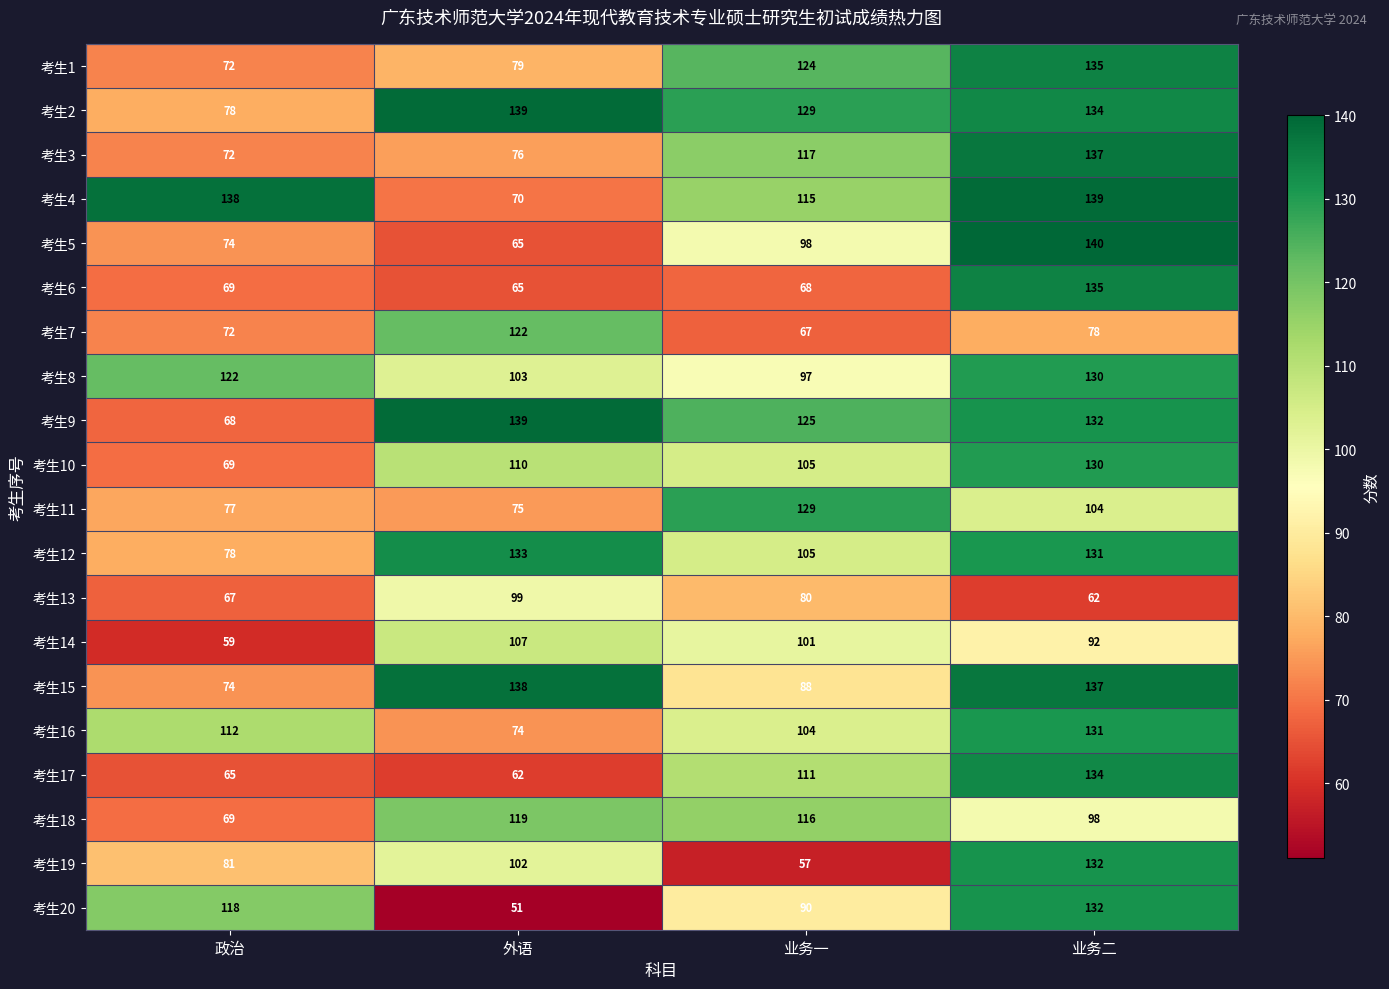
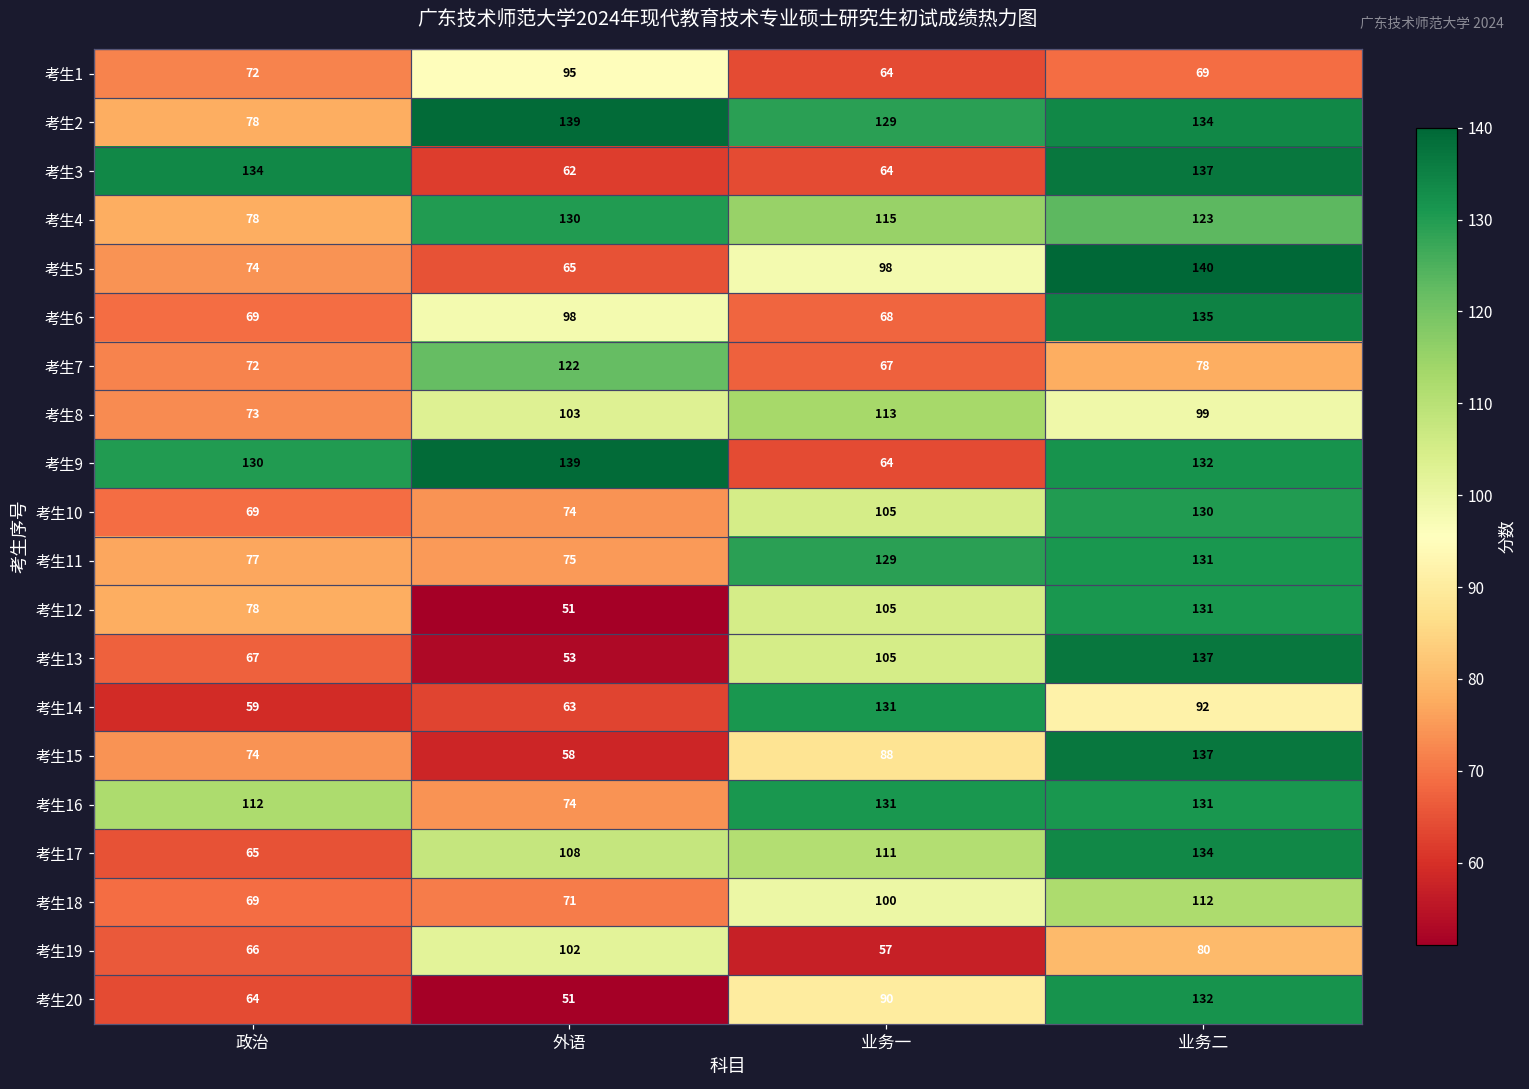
考生1, 外语: 79 -> 95
考生1, 业务一: 124 -> 64
考生1, 业务二: 135 -> 69
考生3, 政治: 72 -> 134
考生3, 外语: 76 -> 62
考生3, 业务一: 117 -> 64
考生4, 政治: 138 -> 78
考生4, 外语: 70 -> 130
考生4, 业务二: 139 -> 123
考生6, 外语: 65 -> 98
考生8, 政治: 122 -> 73
考生8, 业务一: 97 -> 113
考生8, 业务二: 130 -> 99
考生9, 政治: 68 -> 130
考生9, 业务一: 125 -> 64
考生10, 外语: 110 -> 74
考生11, 业务二: 104 -> 131
考生12, 外语: 133 -> 51
考生13, 外语: 99 -> 53
考生13, 业务一: 80 -> 105
考生13, 业务二: 62 -> 137
考生14, 外语: 107 -> 63
考生14, 业务一: 101 -> 131
考生15, 外语: 138 -> 58
考生16, 业务一: 104 -> 131
考生17, 外语: 62 -> 108
考生18, 外语: 119 -> 71
考生18, 业务一: 116 -> 100
考生18, 业务二: 98 -> 112
考生19, 政治: 81 -> 66
考生19, 业务二: 132 -> 80
考生20, 政治: 118 -> 64
